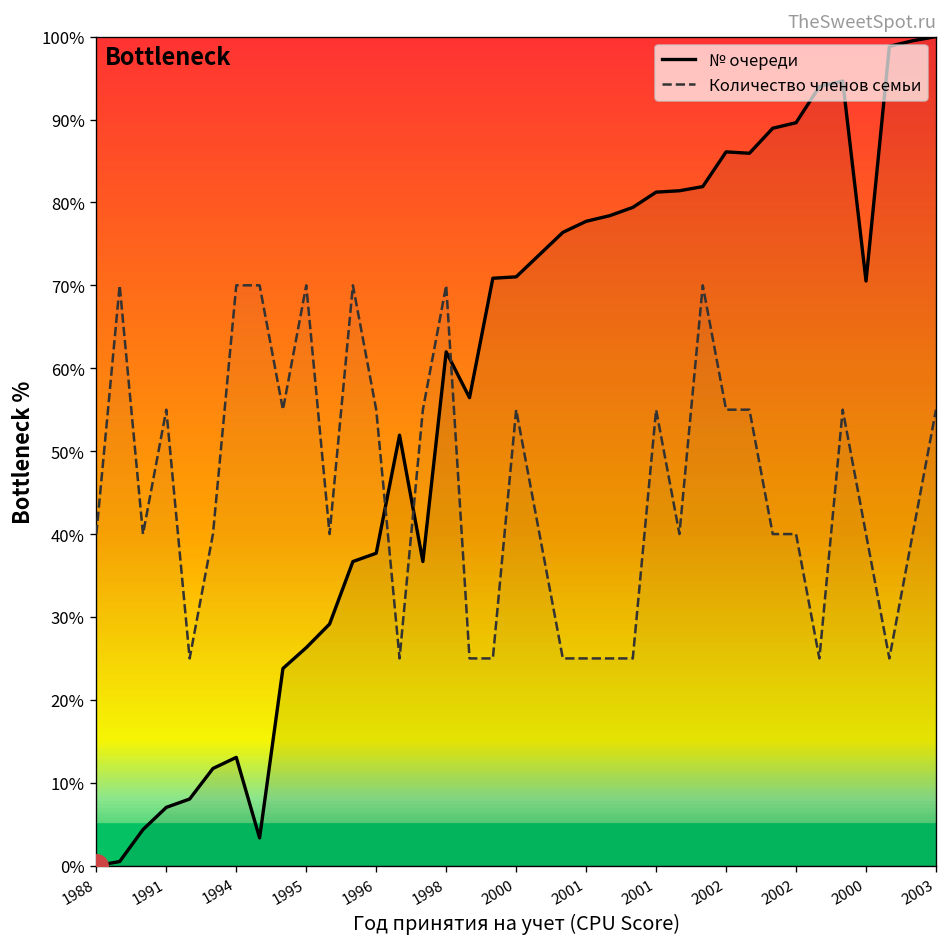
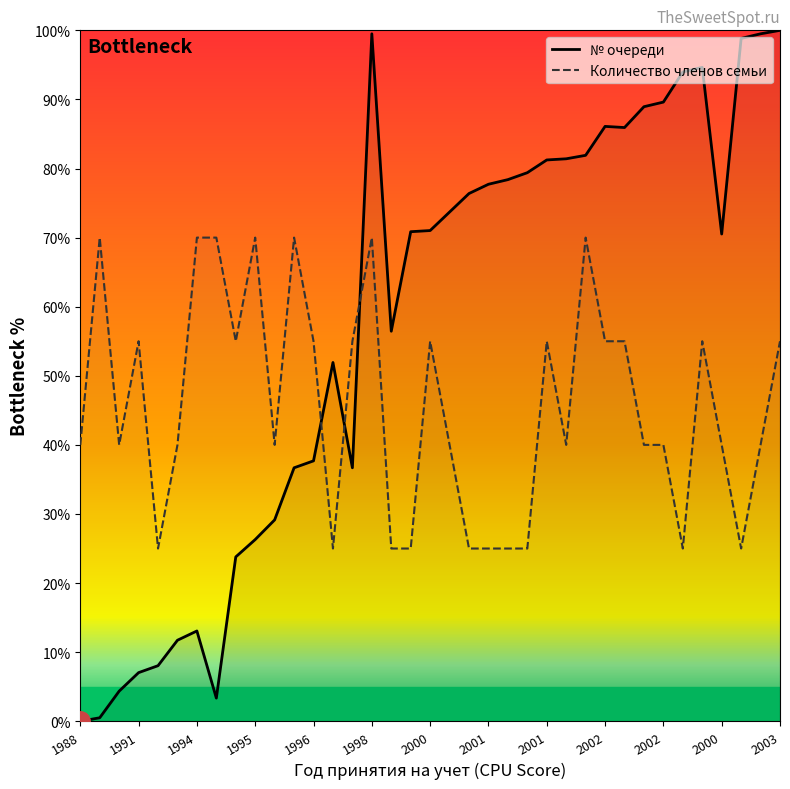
№ очереди, 1998: 62% -> 99%
